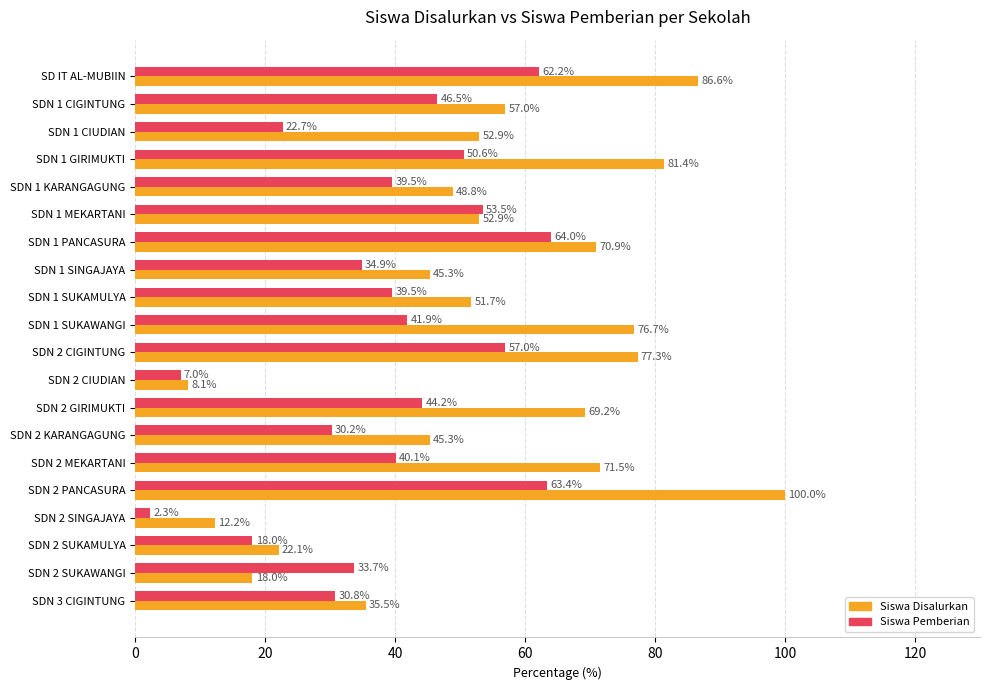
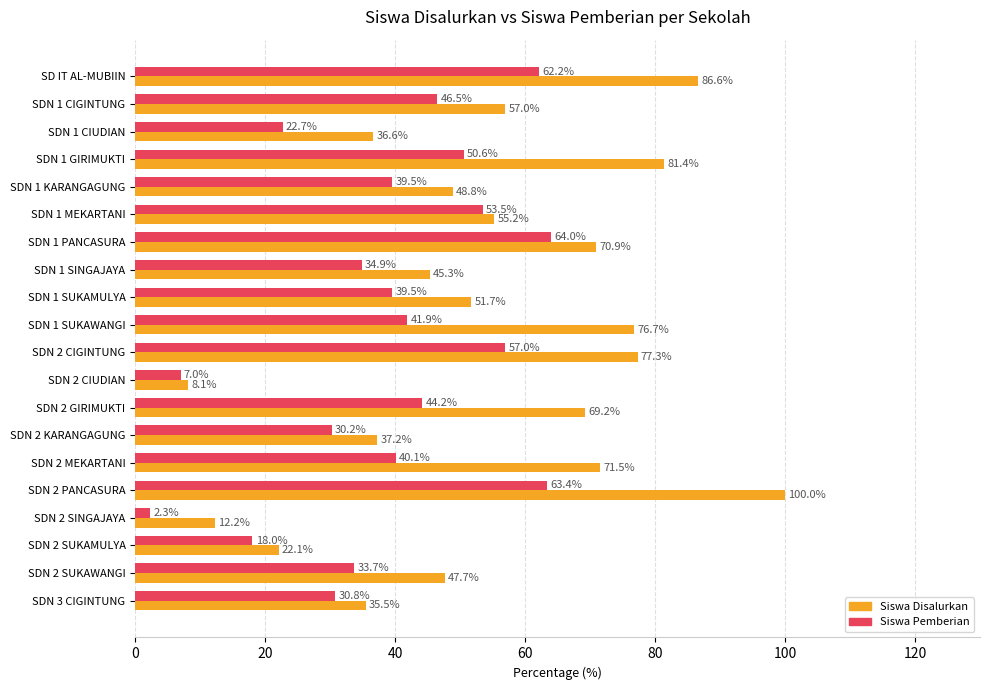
Siswa Disalurkan, SDN 1 CIUDIAN: 52.9% -> 36.6%
Siswa Disalurkan, SDN 1 MEKARTANI: 52.9% -> 55.2%
Siswa Disalurkan, SDN 2 KARANGAGUNG: 45.3% -> 37.2%
Siswa Disalurkan, SDN 2 SUKAWANGI: 18.0% -> 47.7%
